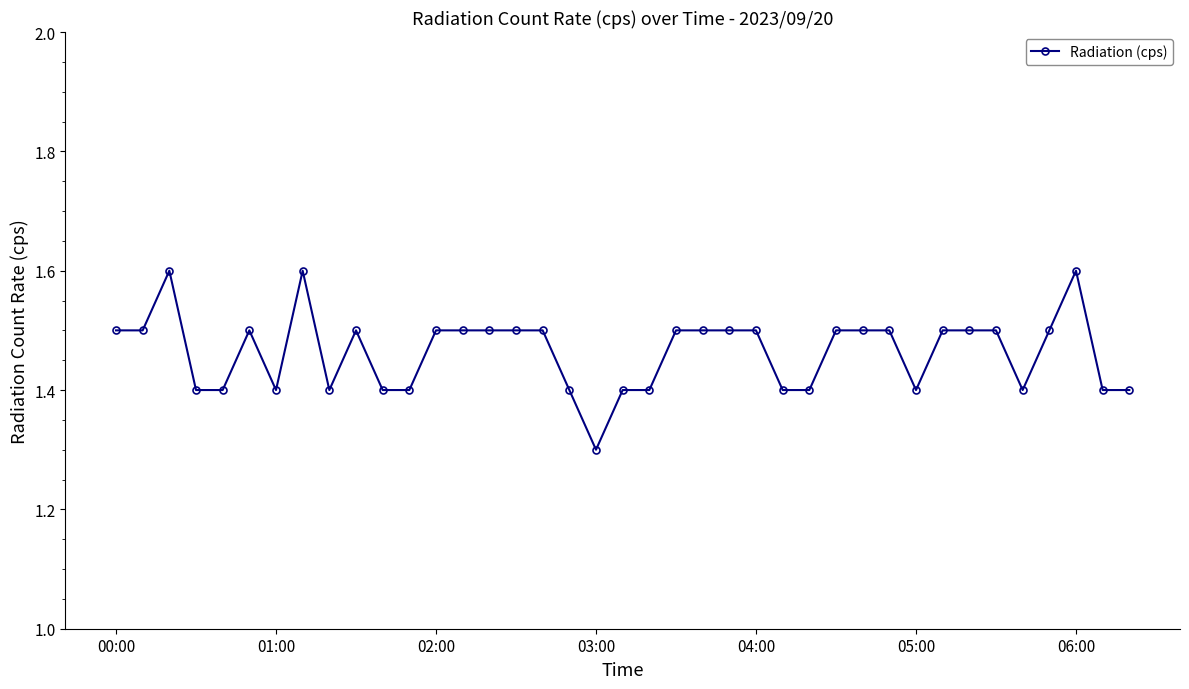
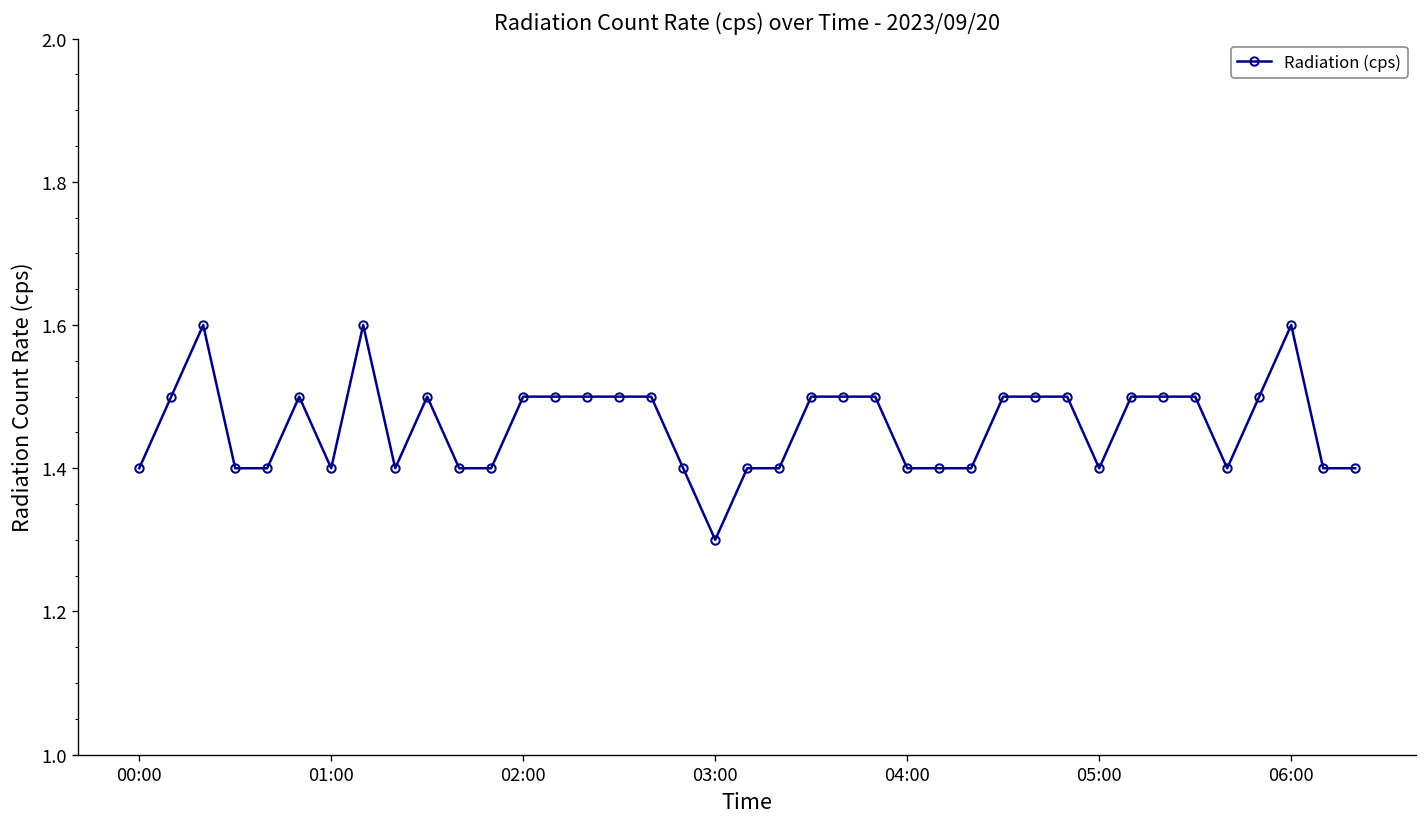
00:00: 1.5 -> 1.4
04:00: 1.5 -> 1.4
